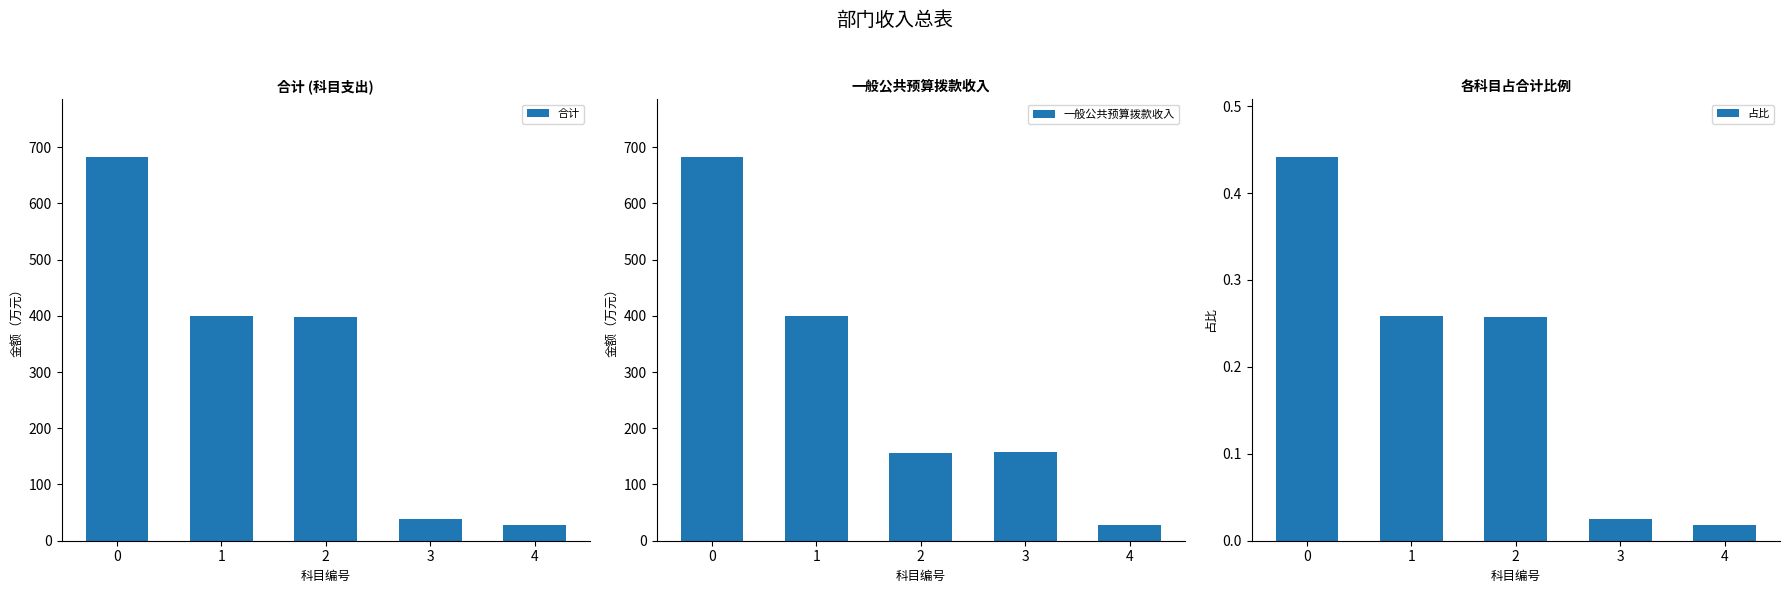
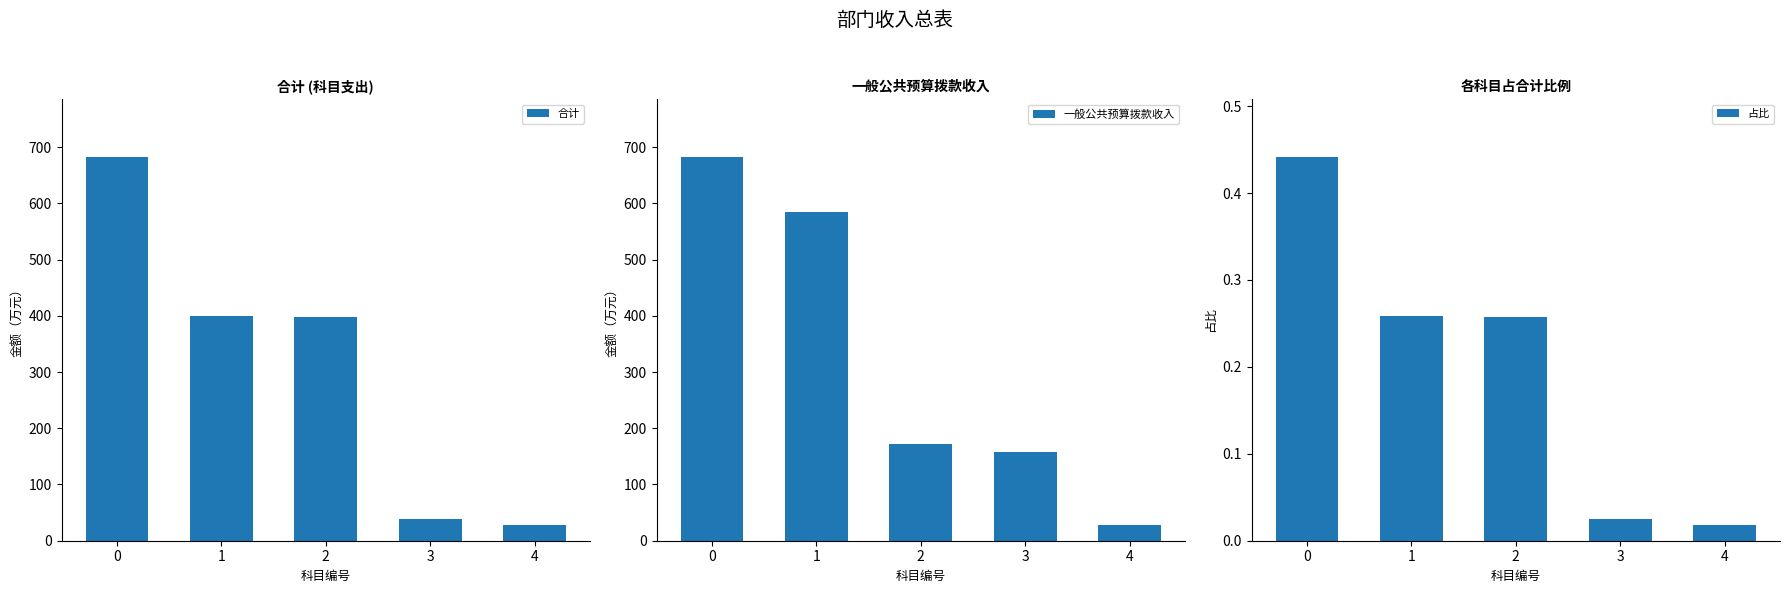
一般公共预算拨款收入, 1: 400 -> 580
一般公共预算拨款收入, 2: 160 -> 170
